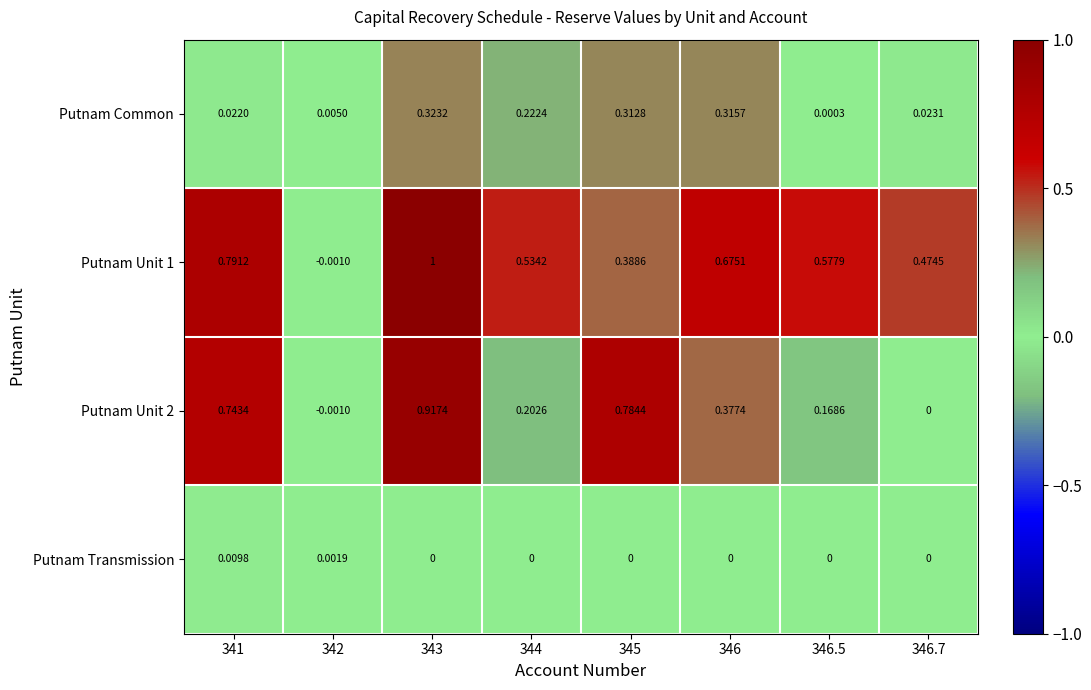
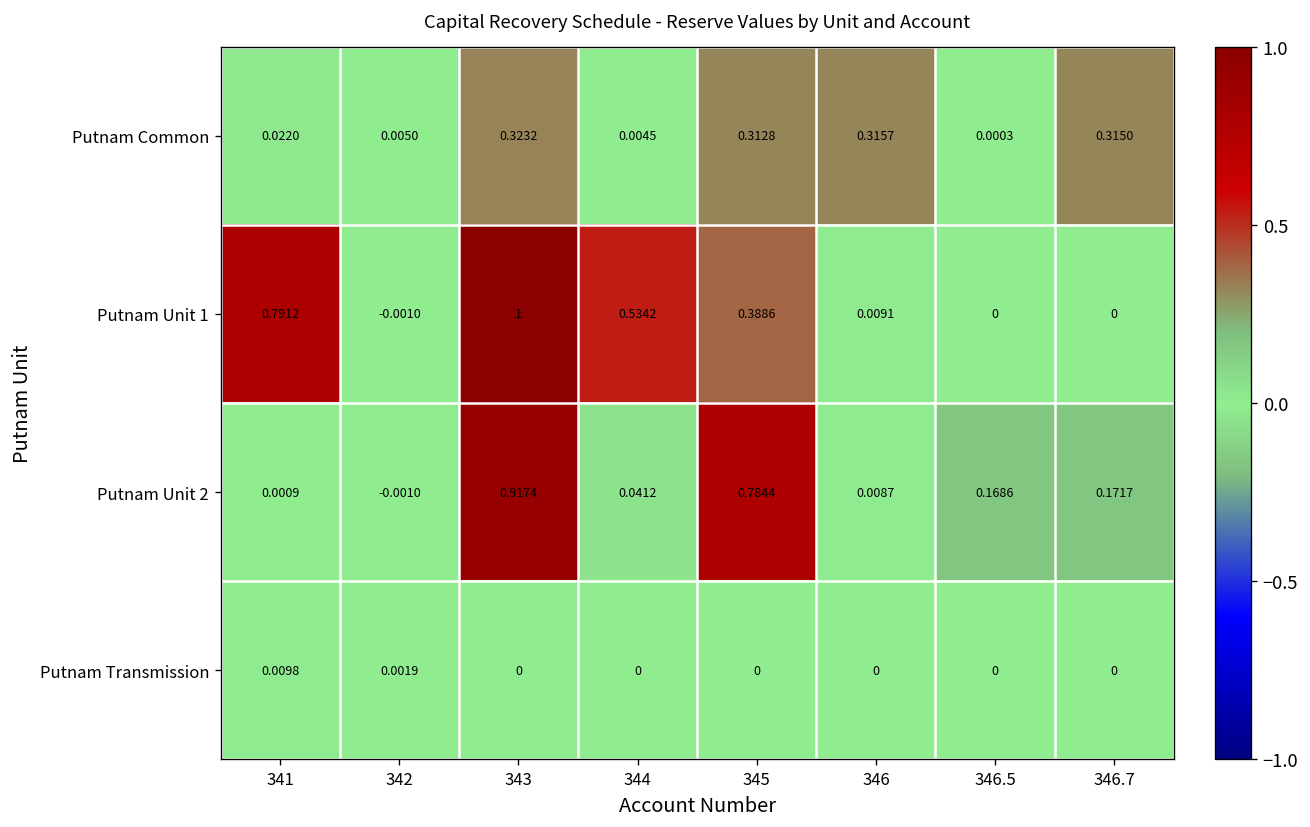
Putnam Common, 344: 0.2224 -> 0.0045
Putnam Common, 346.7: 0.0231 -> 0.3150
Putnam Unit 1, 346: 0.6751 -> 0.0091
Putnam Unit 1, 346.5: 0.5779 -> 0
Putnam Unit 1, 346.7: 0.4745 -> 0
Putnam Unit 2, 341: 0.7434 -> 0.0009
Putnam Unit 2, 344: 0.2026 -> 0.0412
Putnam Unit 2, 346: 0.3774 -> 0.0087
Putnam Unit 2, 346.7: 0 -> 0.1717
